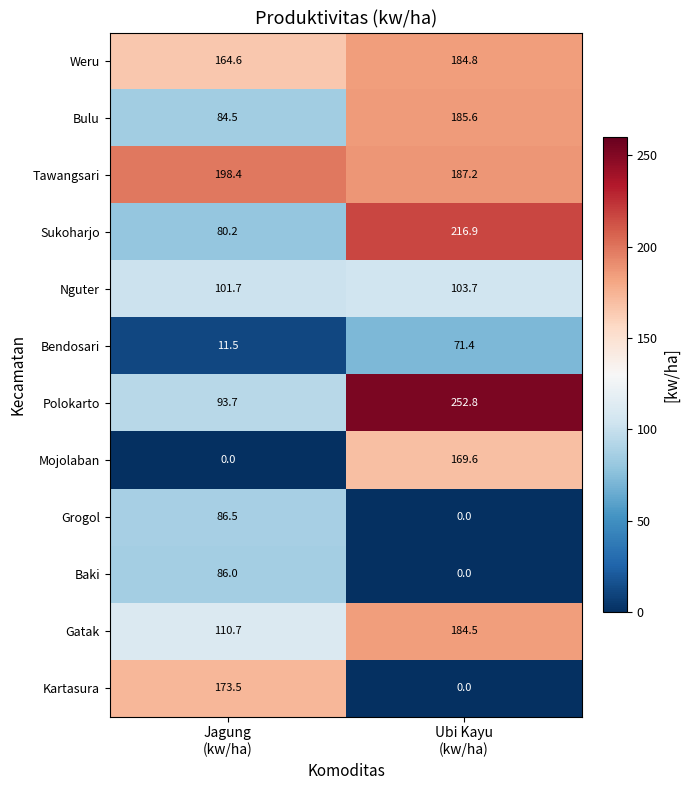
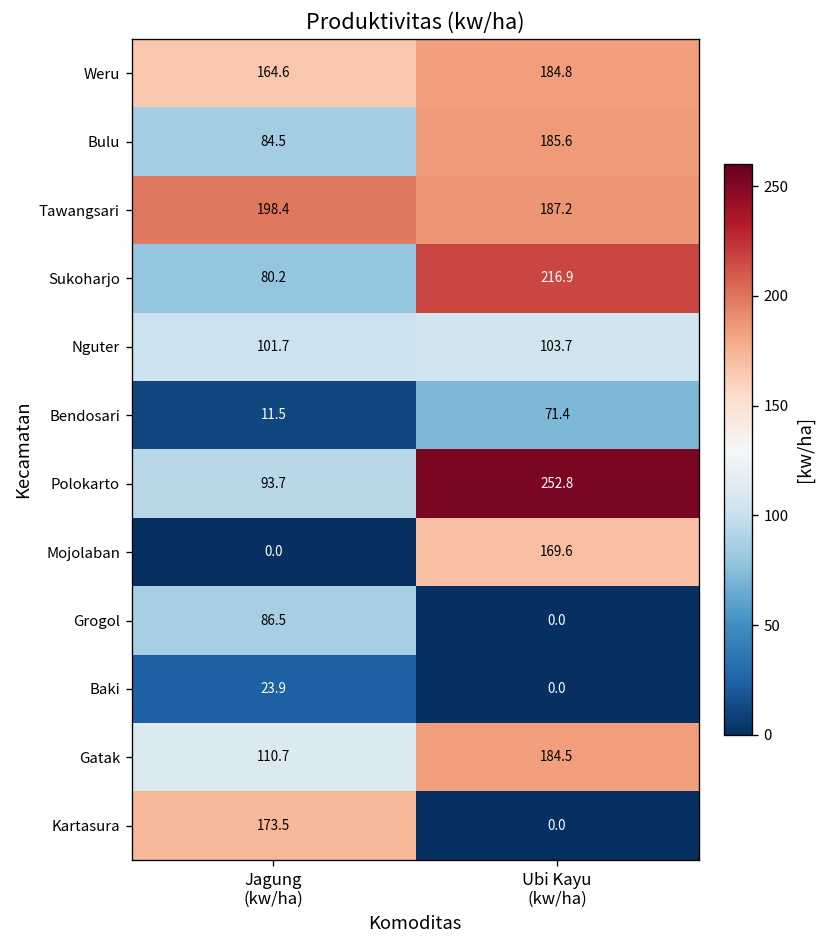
Baki, Jagung (kw/ha): 86.0 -> 23.9
